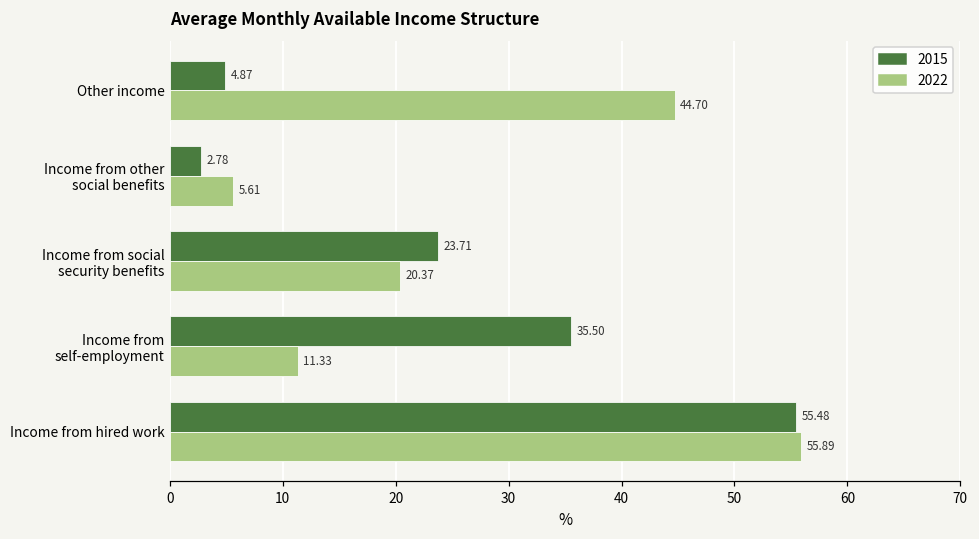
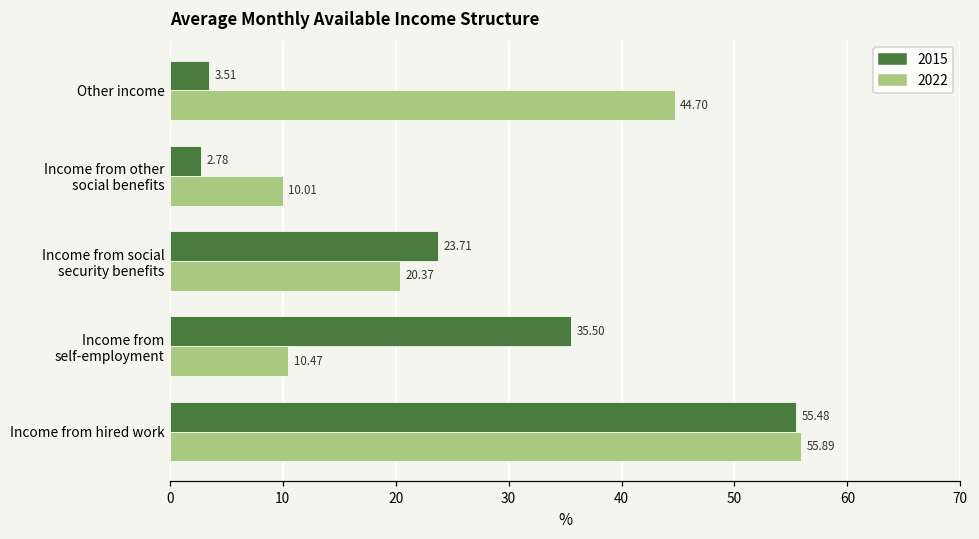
2015, Other income: 4.87 -> 3.51
2022, Income from other social benefits: 5.61 -> 10.01
2022, Income from self-employment: 11.33 -> 10.47
